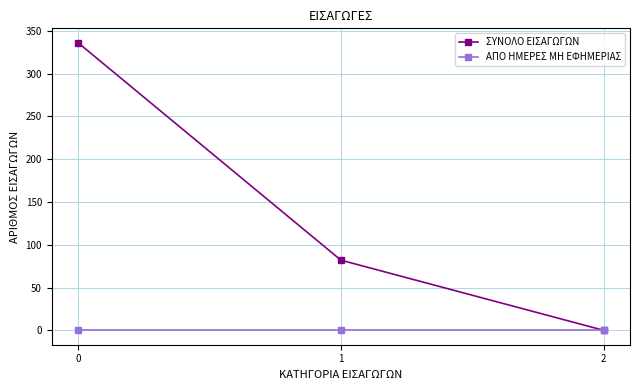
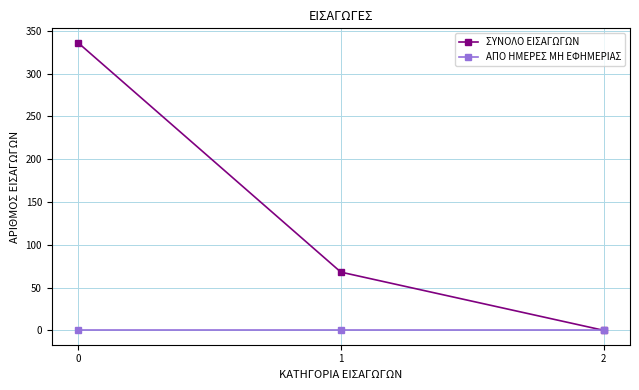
ΣΥΝΟΛΟ ΕΙΣΑΓΩΓΩΝ, 1: 80 -> 70
